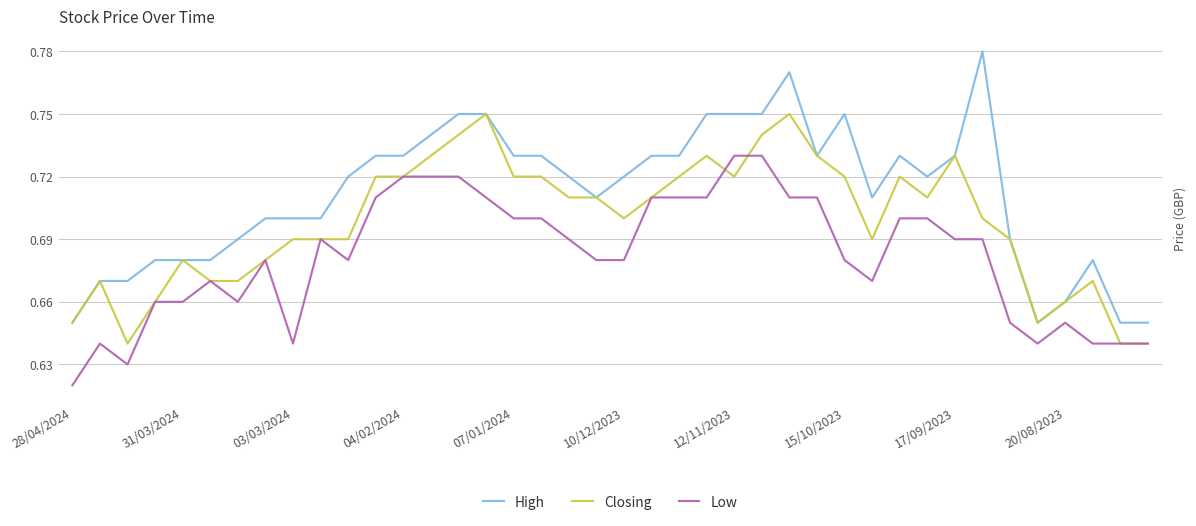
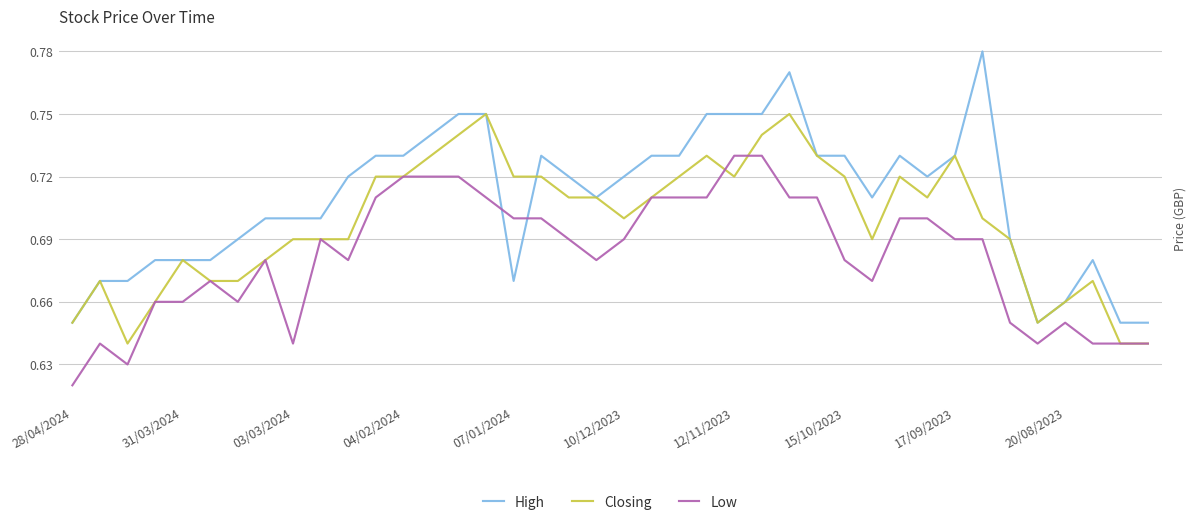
High, 07/01/2024: 0.73 -> 0.67
Low, 10/12/2023: 0.68 -> 0.69
High, 15/10/2023: 0.75 -> 0.73
